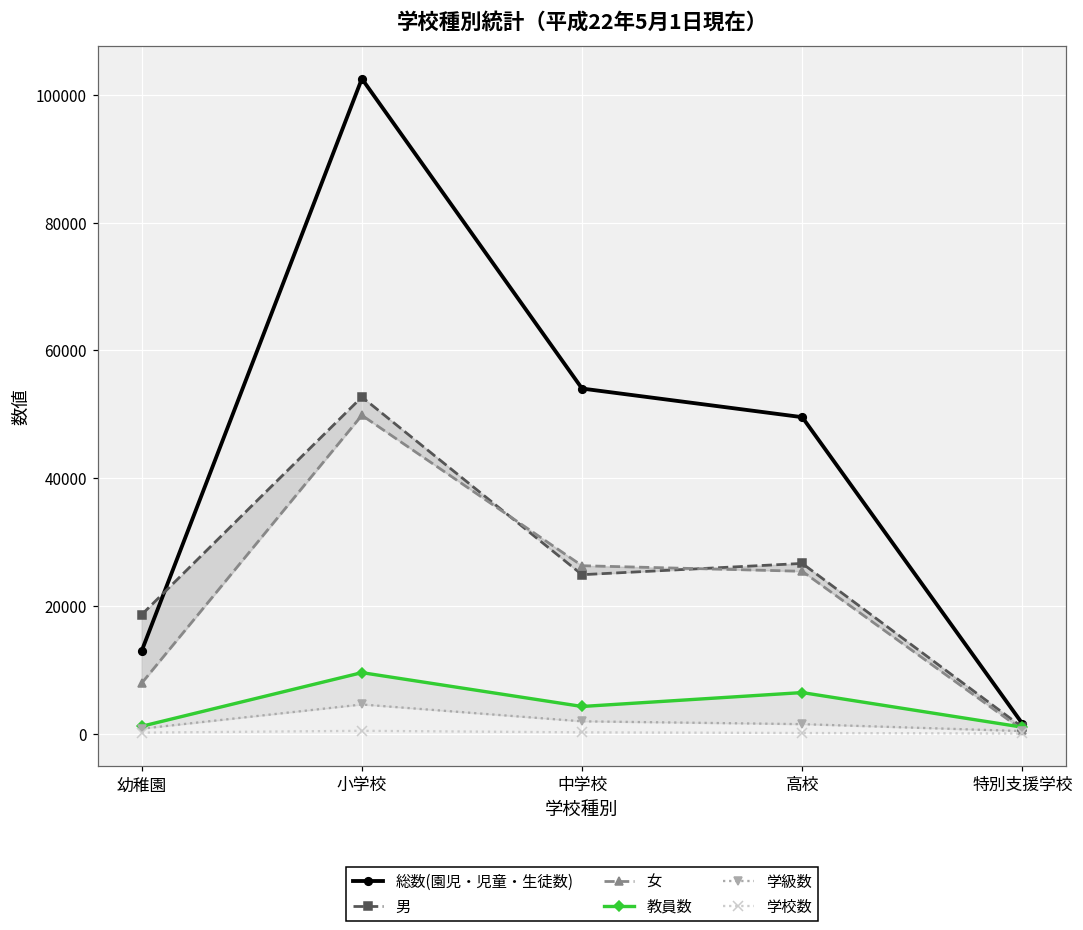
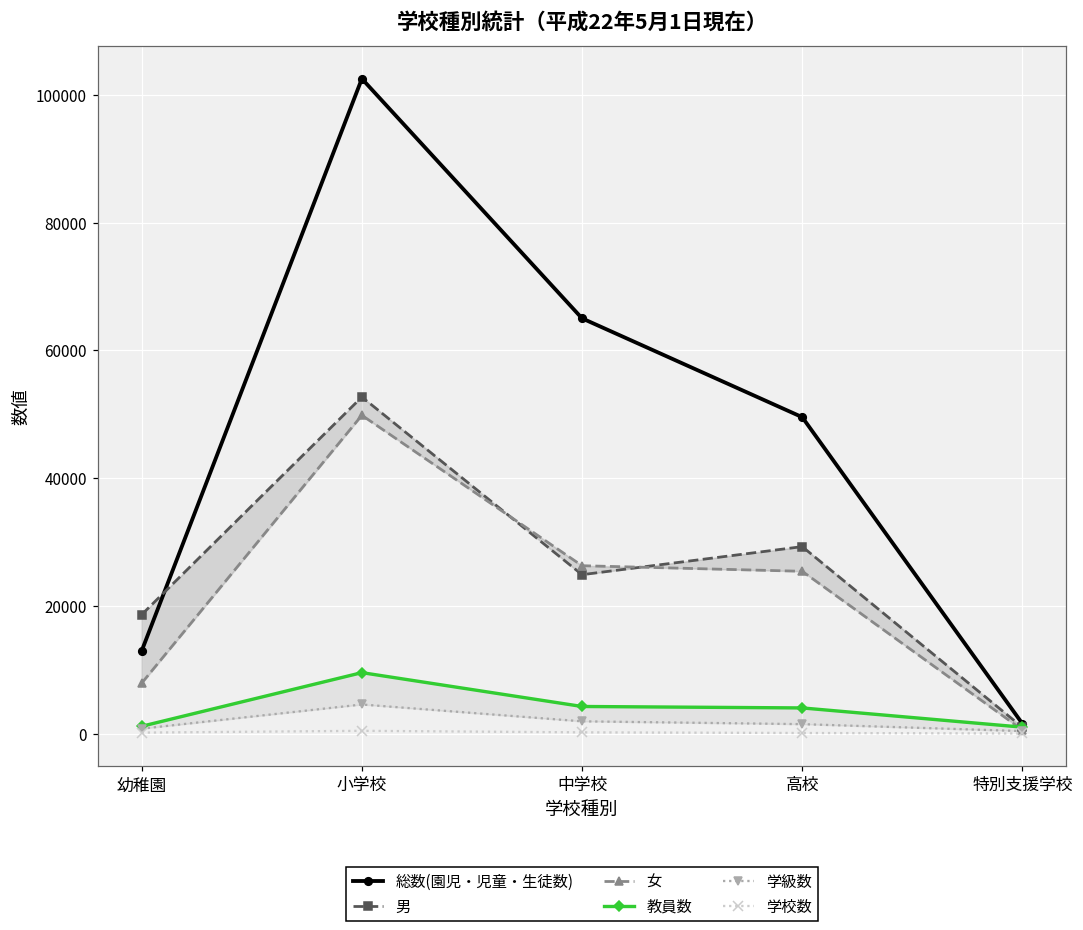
総数(園児・児童・生徒数), 中学校: 54000 -> 65000
男, 高校: 27000 -> 29000
教員数, 高校: 6000 -> 4000
